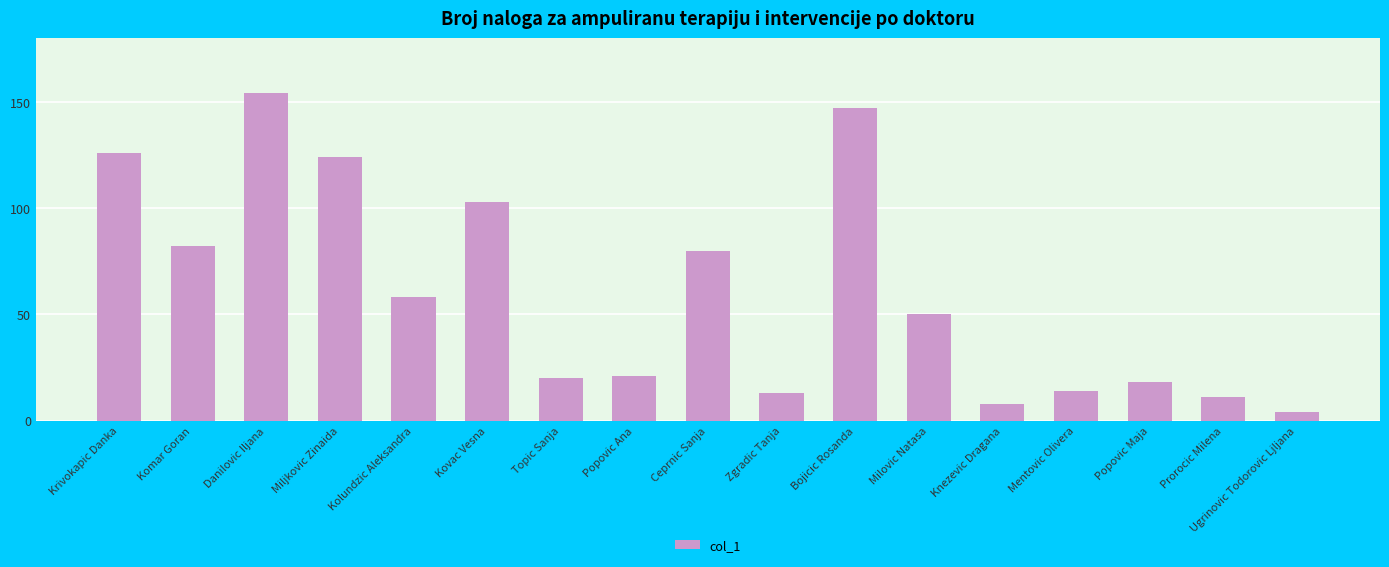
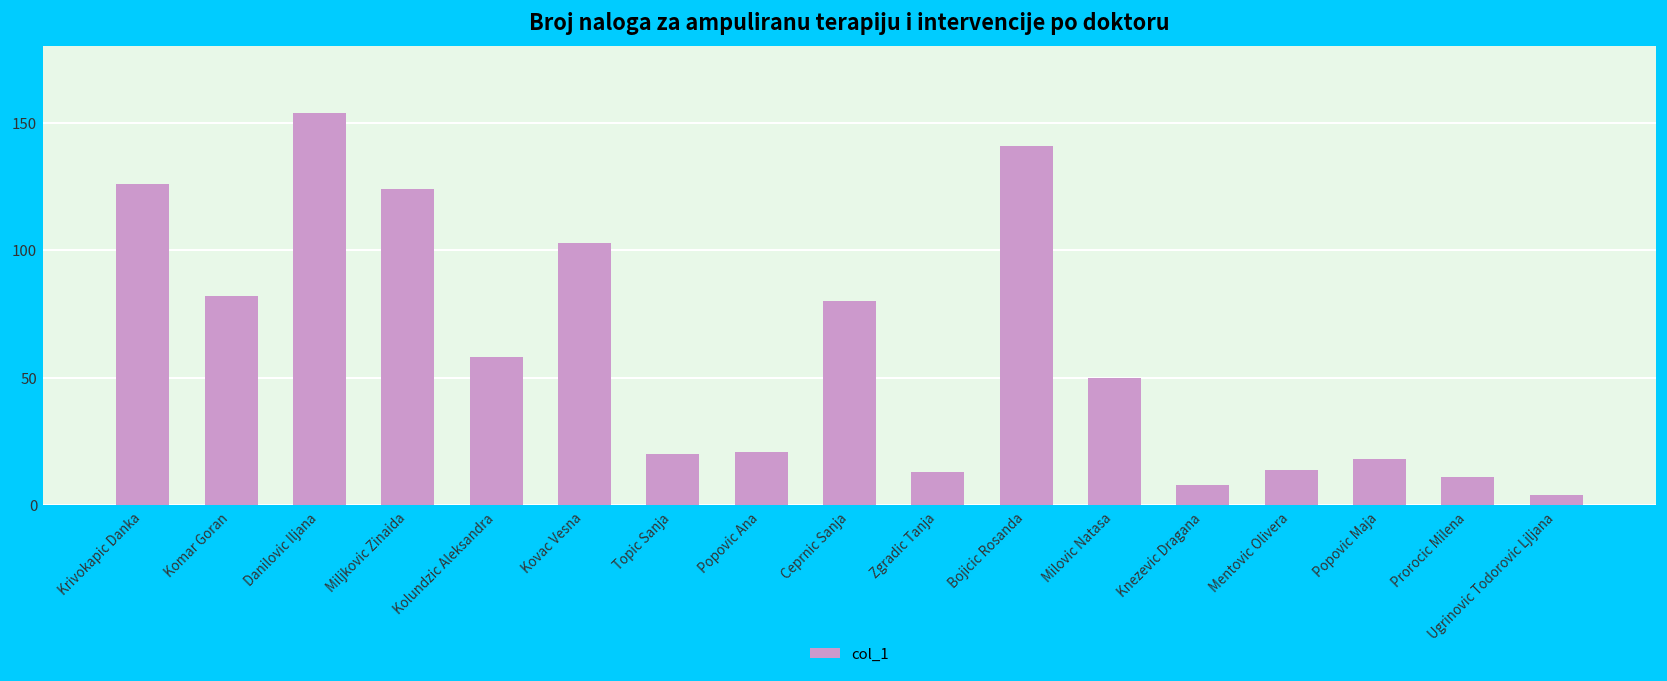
Bojicic Rosanda: 147 -> 141
